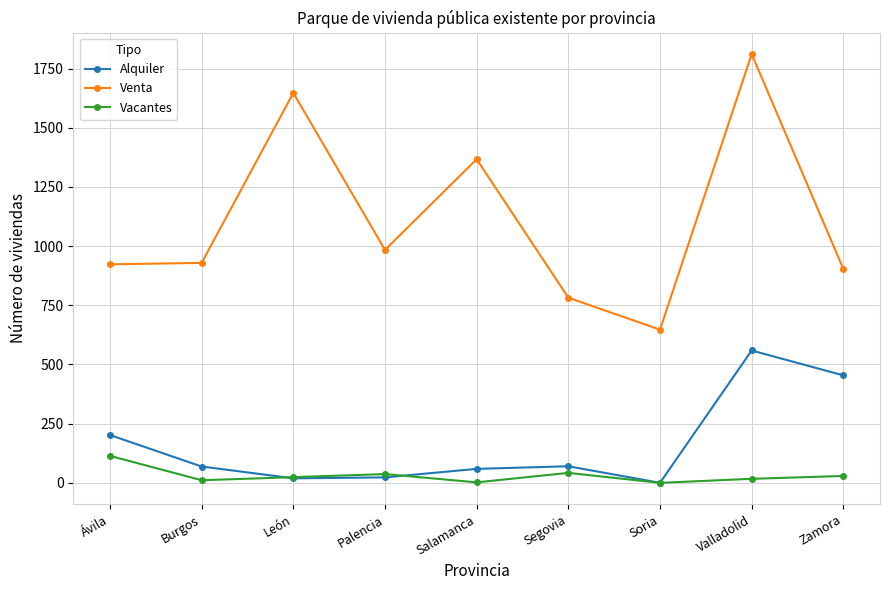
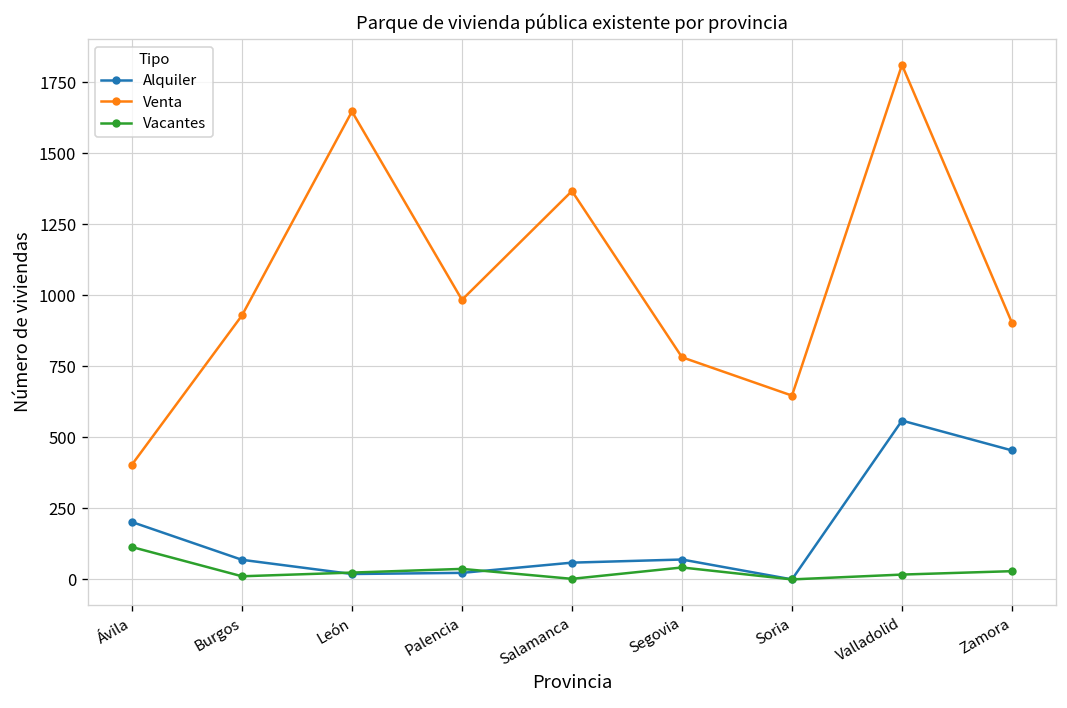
Venta, Ávila: 920 -> 400
